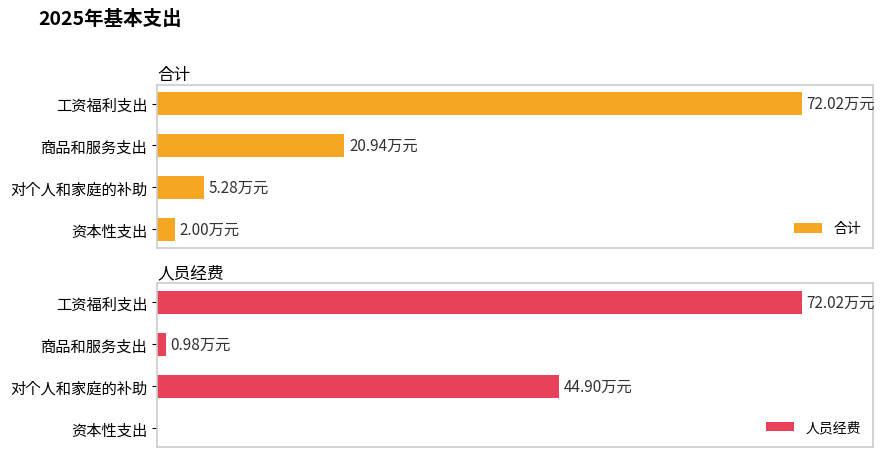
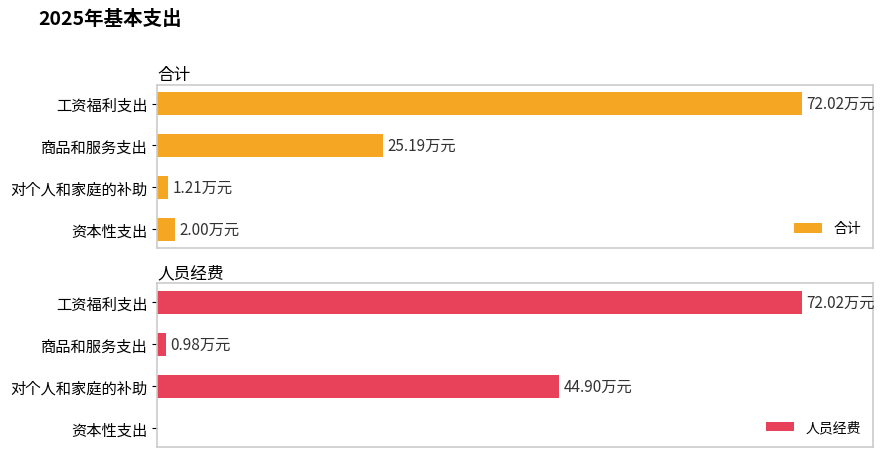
合计, 商品和服务支出: 20.94 -> 25.19
合计, 对个人和家庭的补助: 5.28 -> 1.21
